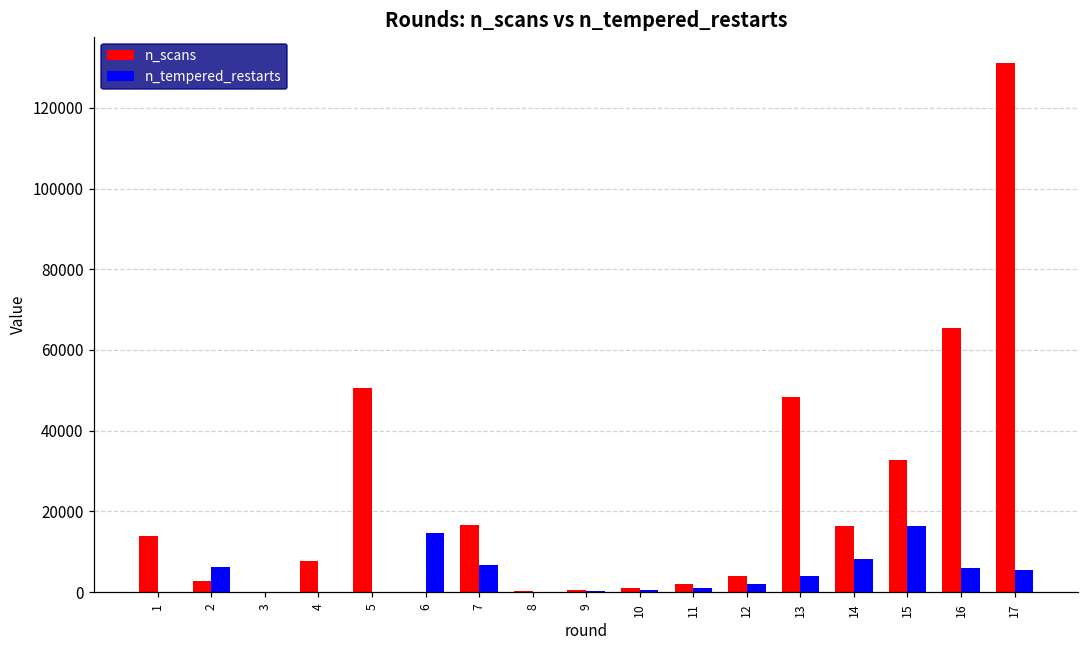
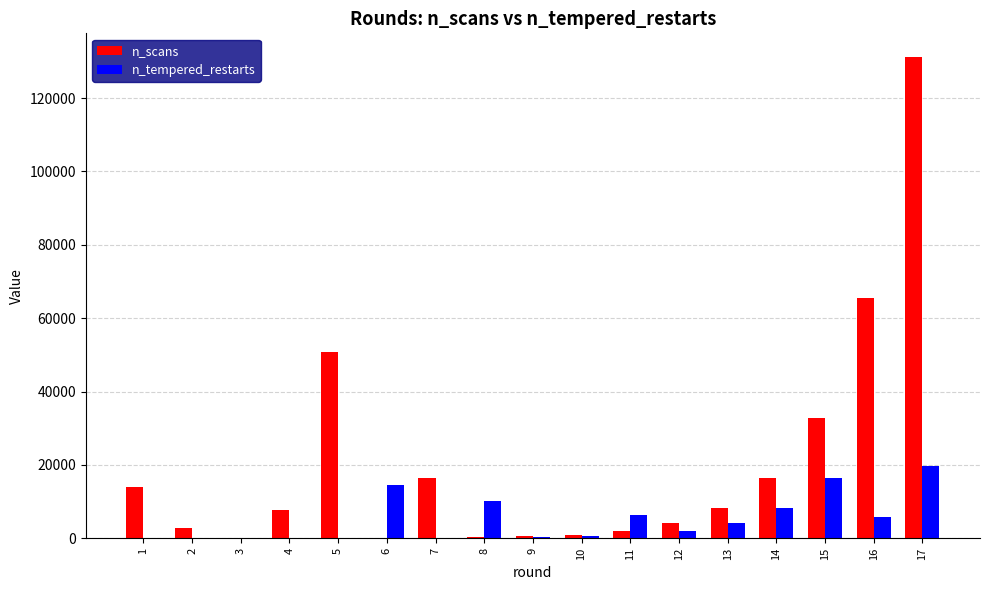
n_tempered_restarts, 2: 6000 -> 0
n_tempered_restarts, 7: 7000 -> 0
n_tempered_restarts, 8: 0 -> 10000
n_tempered_restarts, 11: 1000 -> 6000
n_scans, 13: 48000 -> 8000
n_tempered_restarts, 17: 6000 -> 20000
